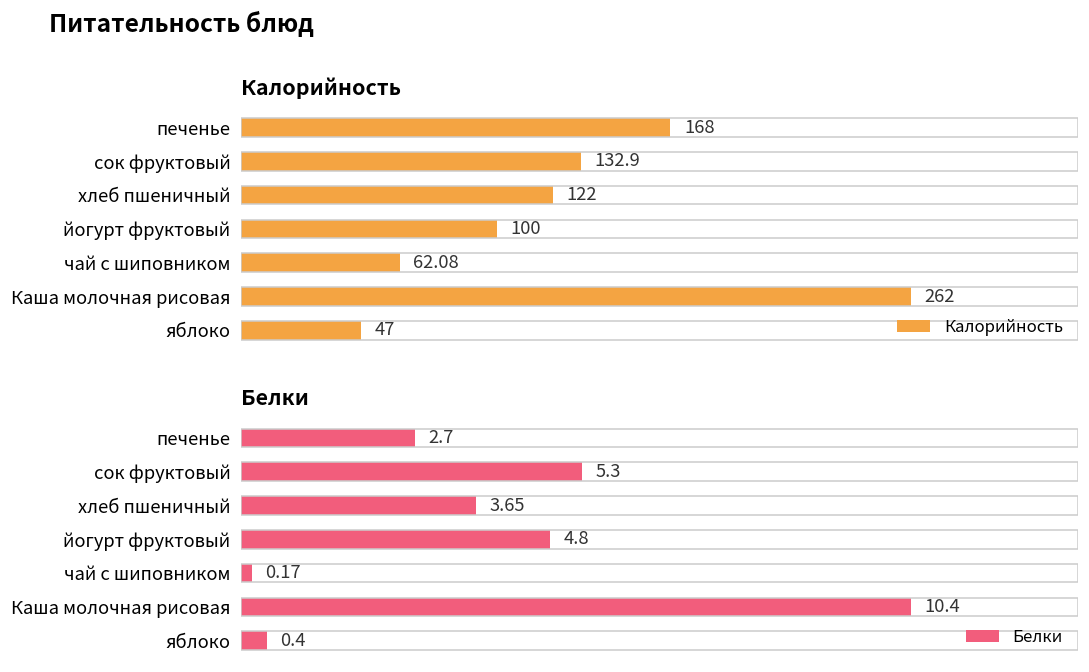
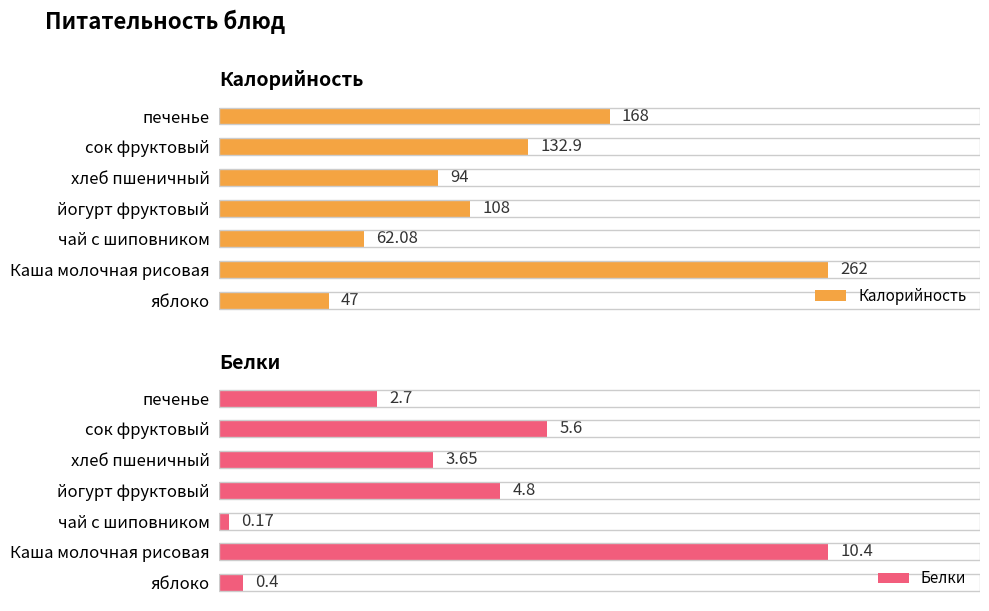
Калорийность, хлеб пшеничный: 122 -> 94
Калорийность, йогурт фруктовый: 100 -> 108
Белки, сок фруктовый: 5.3 -> 5.6
